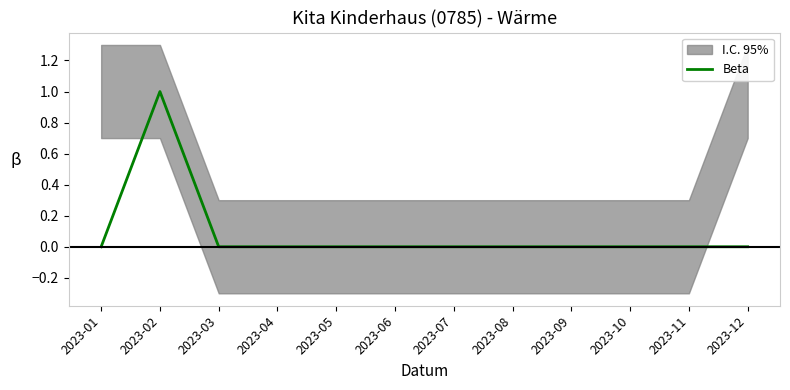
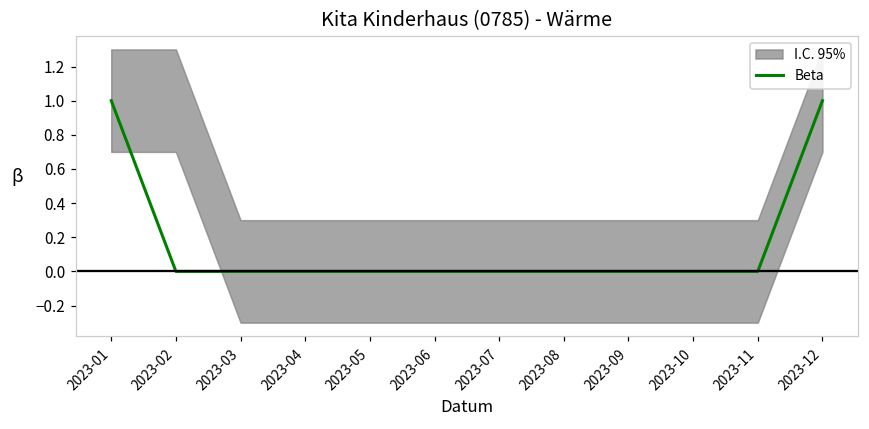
Beta, 2023-01: 0 -> 1
Beta, 2023-02: 1 -> 0
Beta, 2023-12: 0 -> 1
